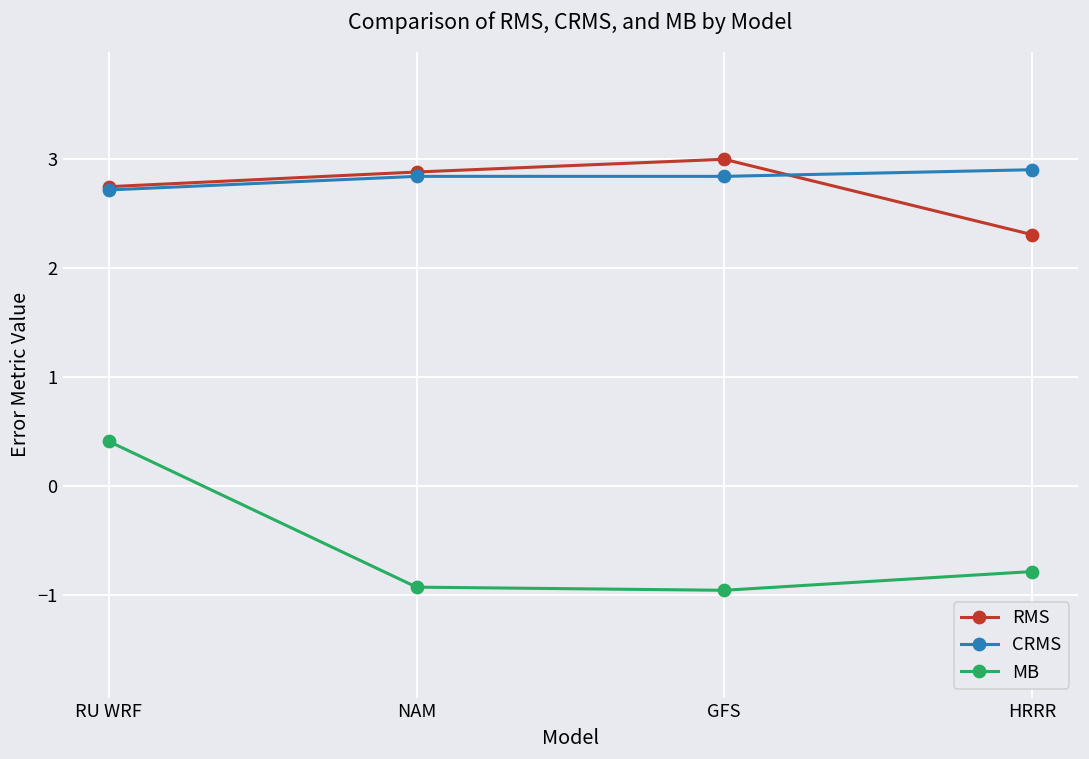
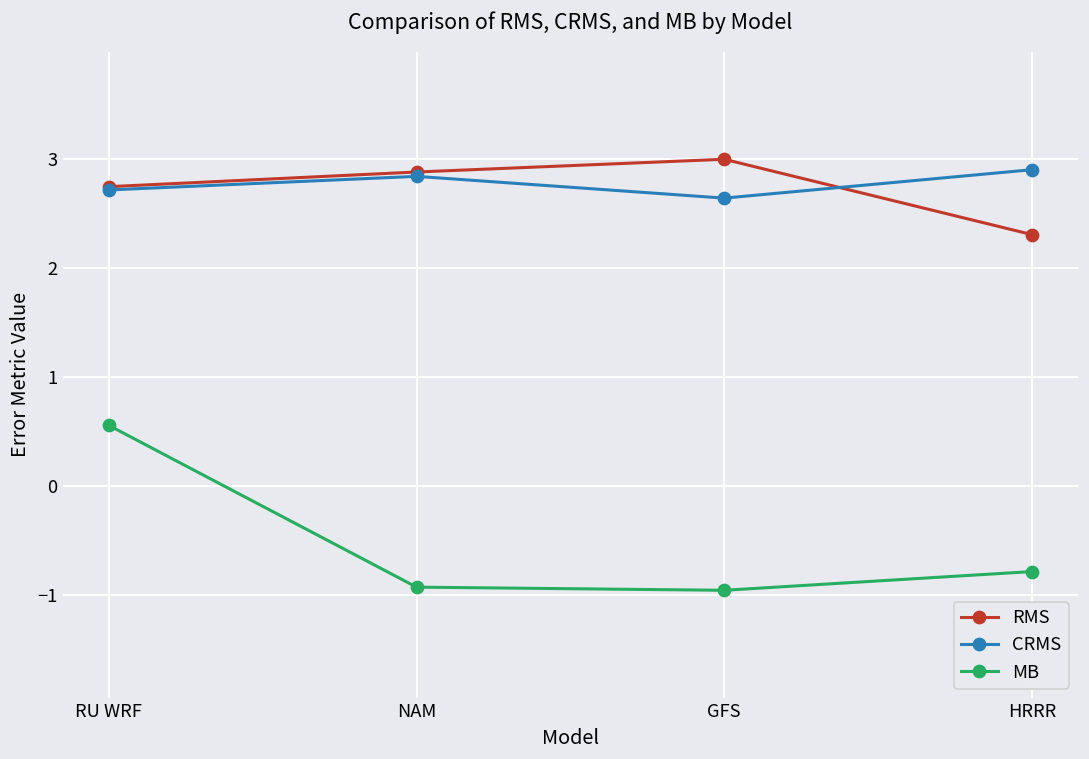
MB, RU WRF: 0.4 -> 0.6
CRMS, GFS: 2.8 -> 2.6
